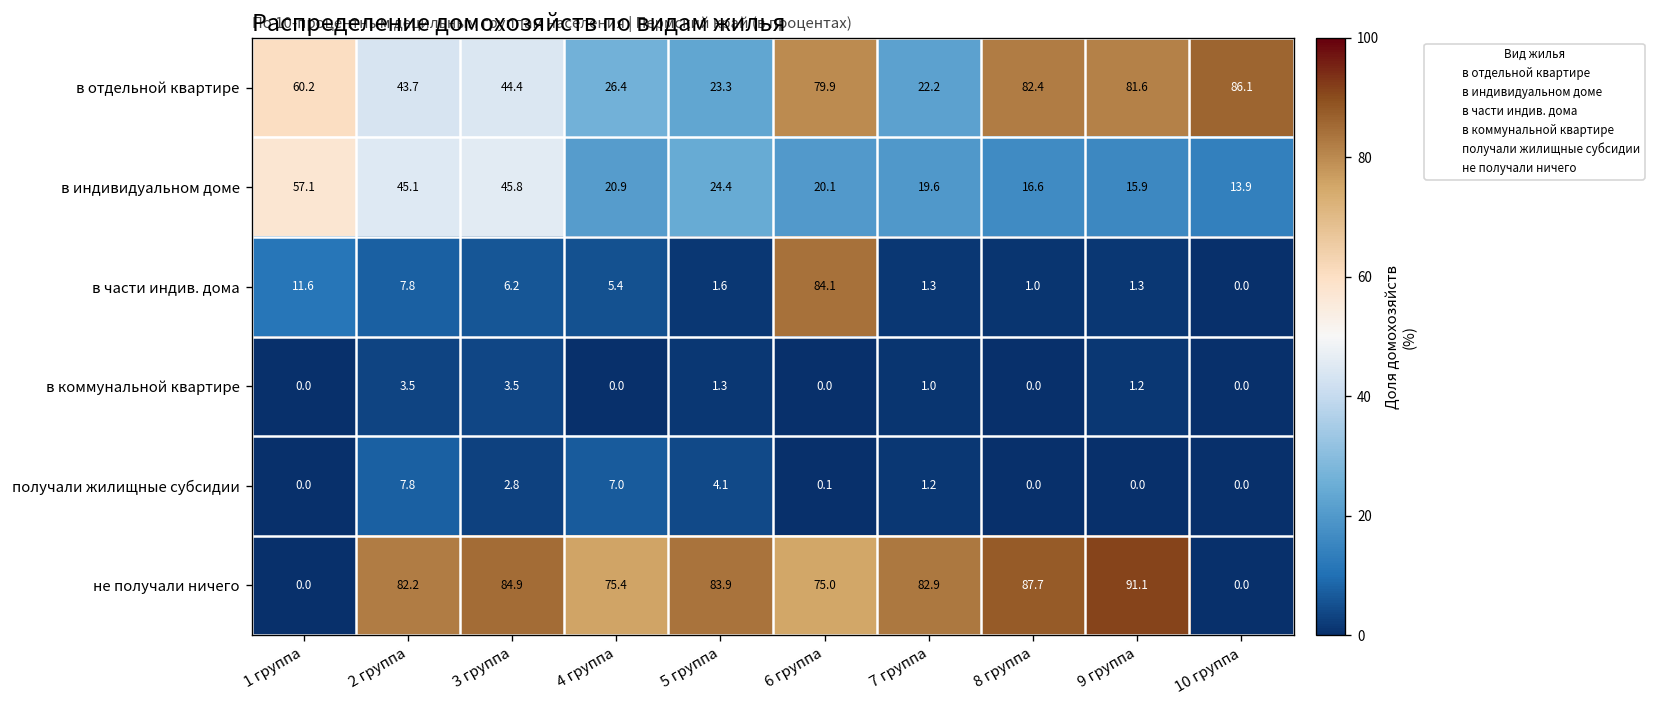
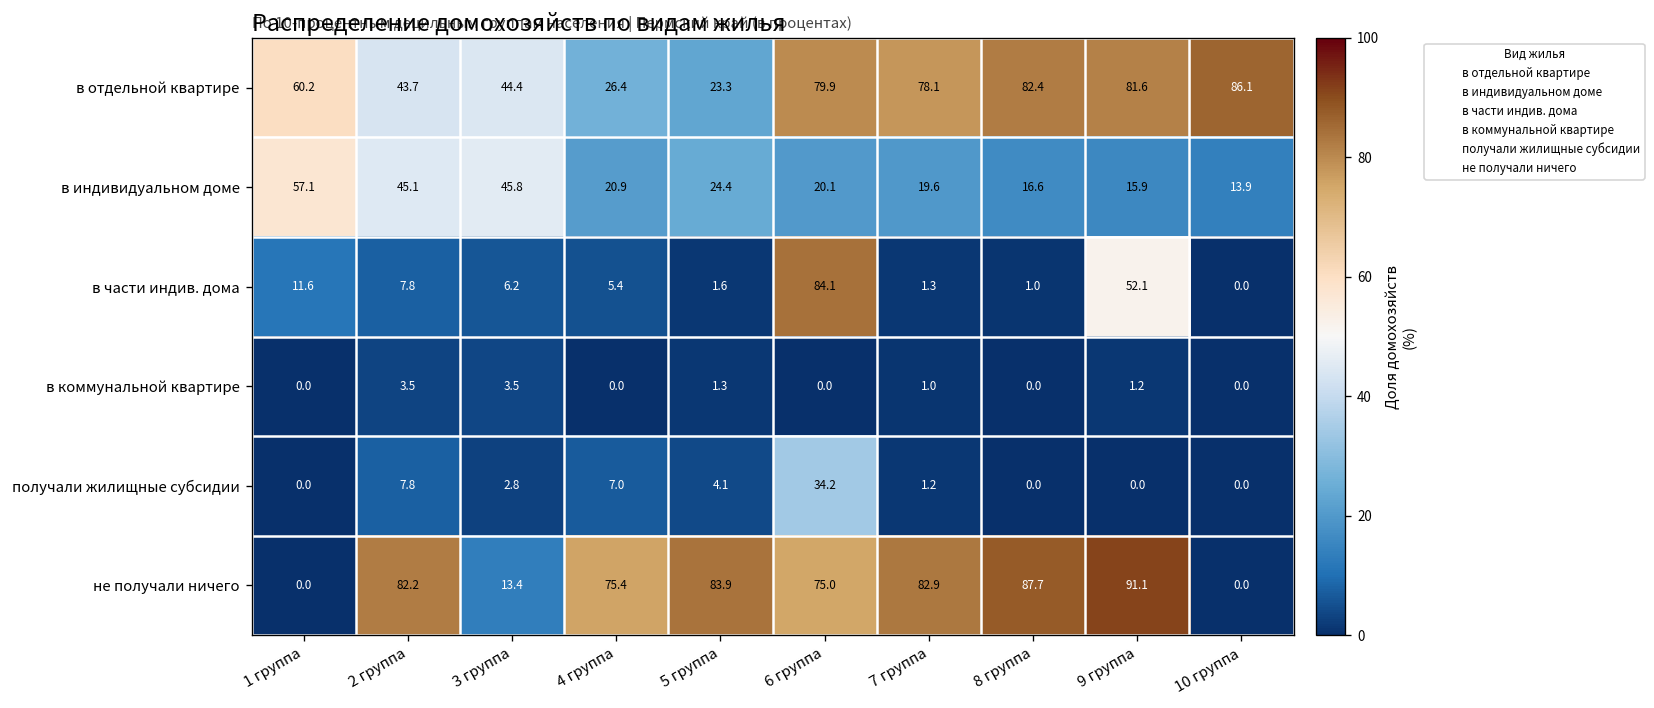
в отдельной квартире, 7 группа: 22.2 -> 78.1
в части индив. дома, 9 группа: 1.3 -> 52.1
получали жилищные субсидии, 6 группа: 0.1 -> 34.2
не получали ничего, 3 группа: 84.9 -> 13.4
